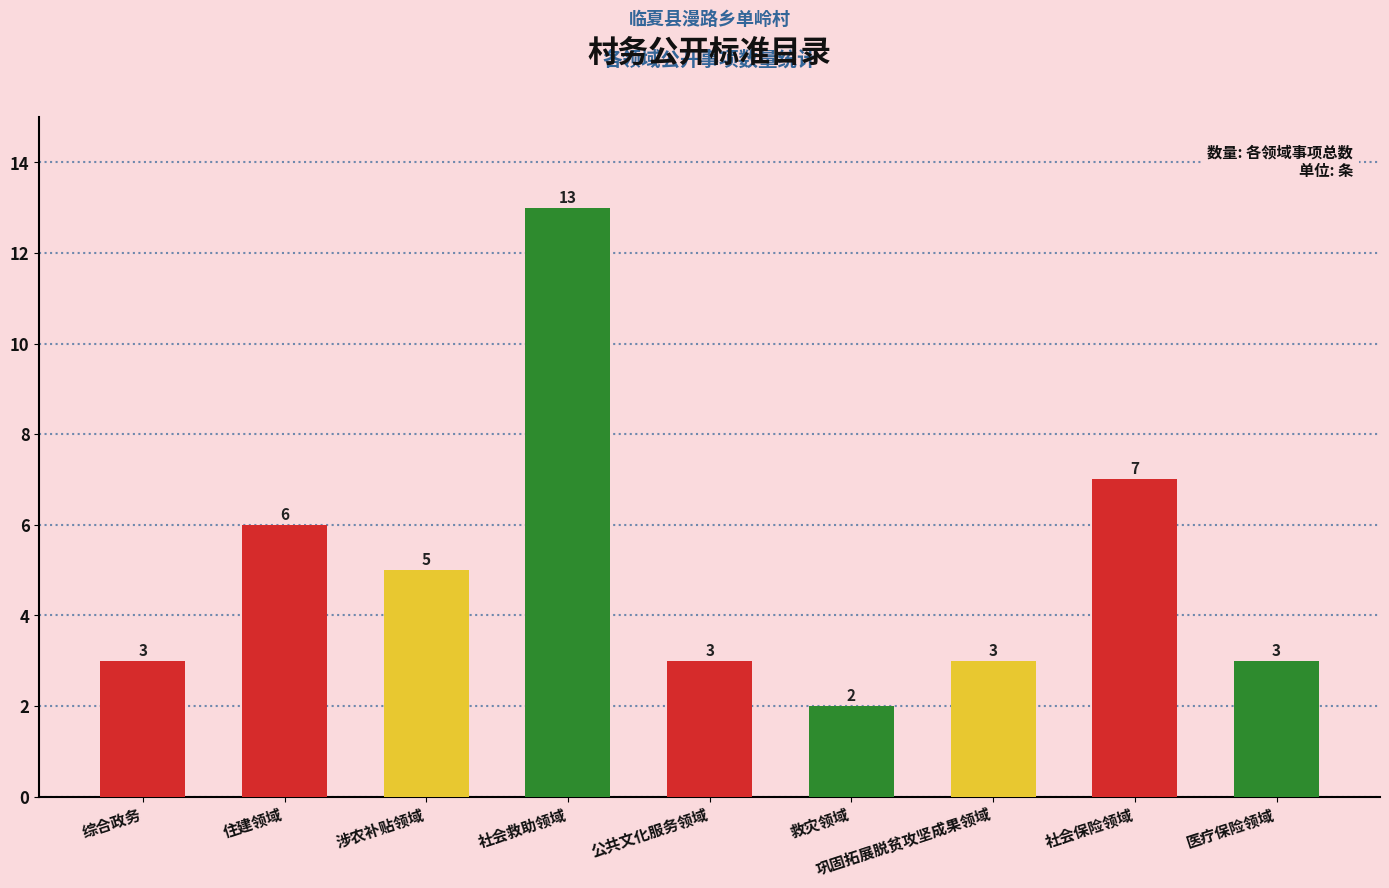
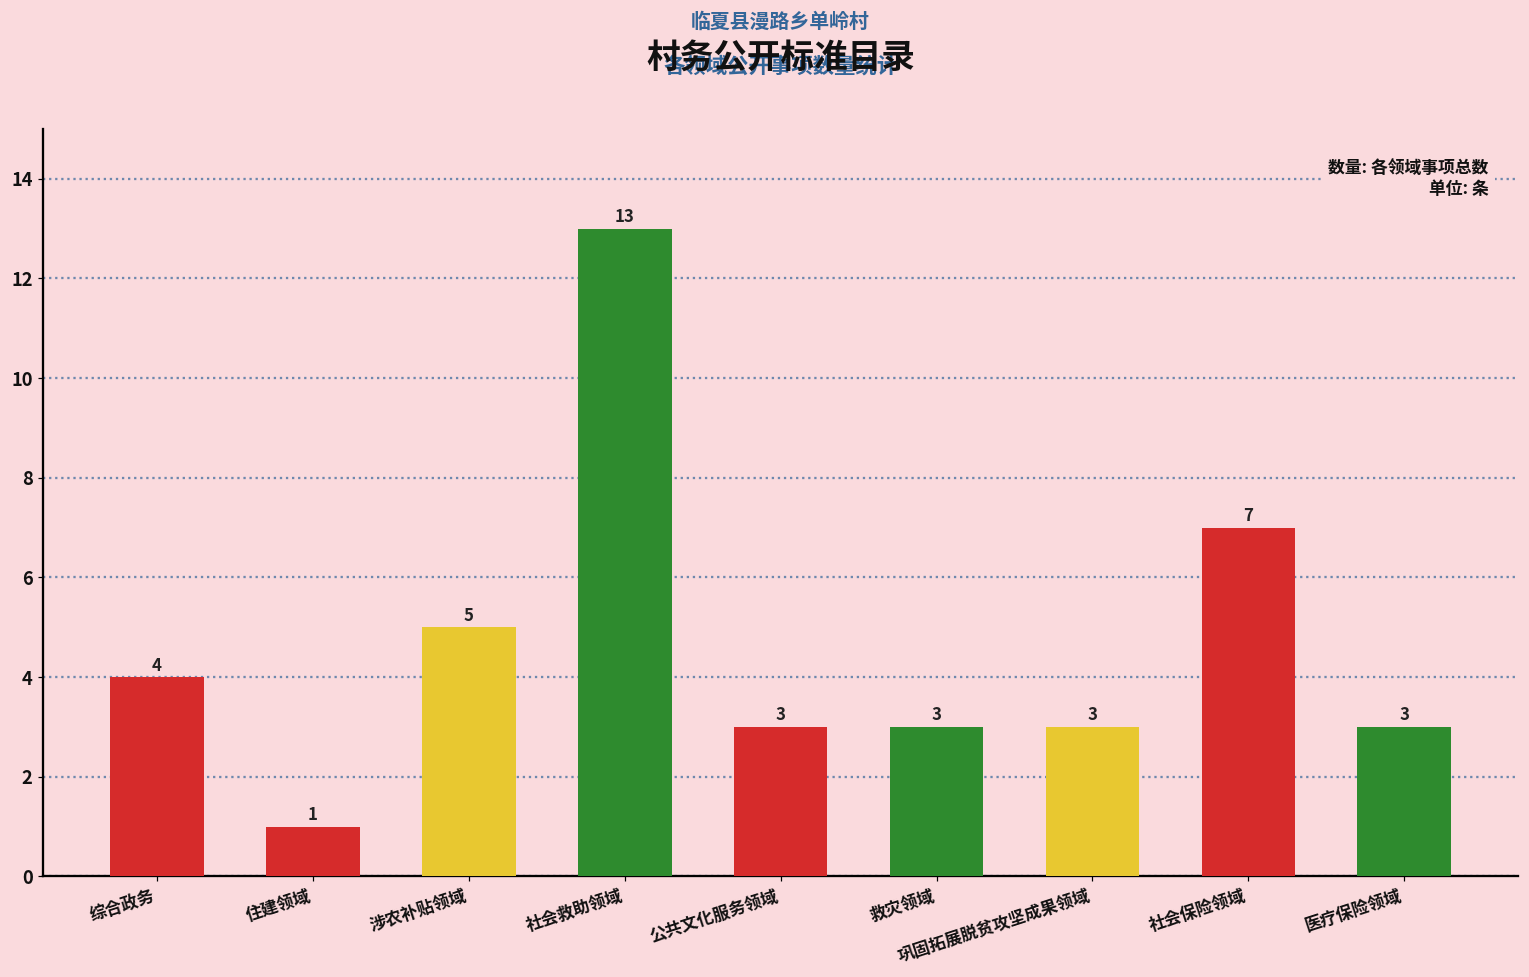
综合政务: 3 -> 4
住建领域: 6 -> 1
救灾领域: 2 -> 3
